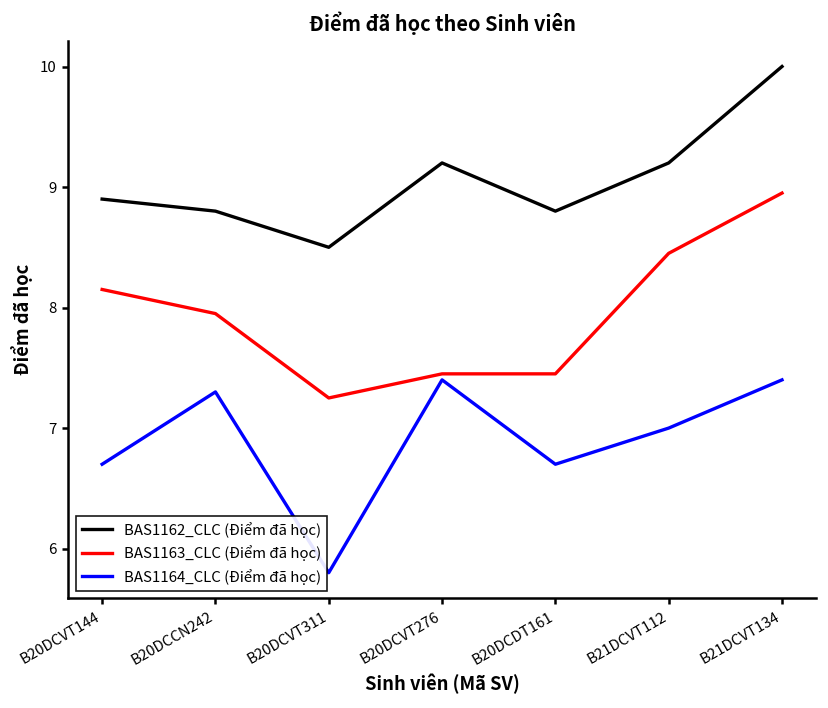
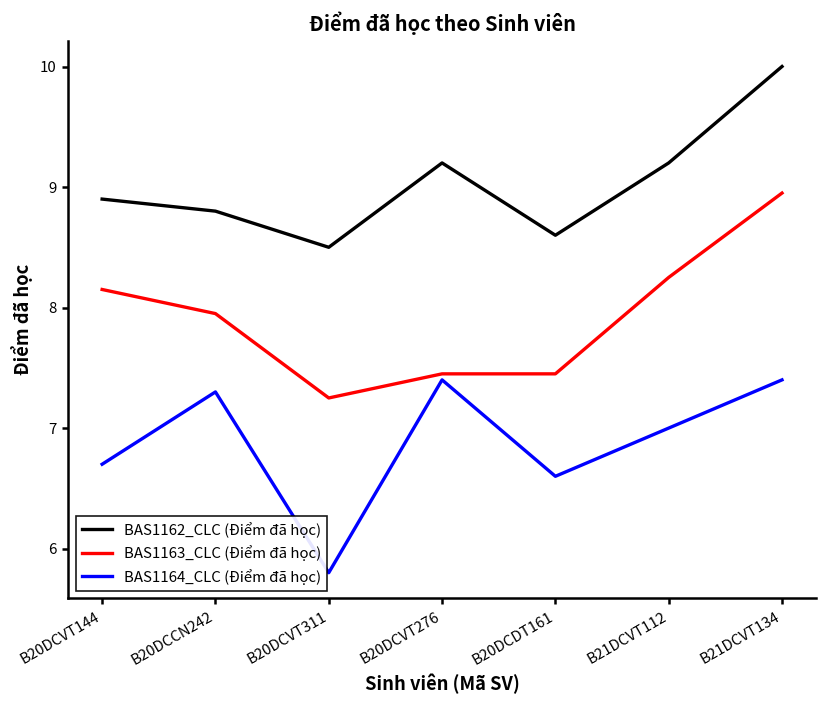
BAS1162_CLC (Điểm đã học), B20DCDT161: 8.80 -> 8.60
BAS1164_CLC (Điểm đã học), B20DCDT161: 6.7 -> 6.6
BAS1163_CLC (Điểm đã học), B21DCVT112: 8.45 -> 8.25
